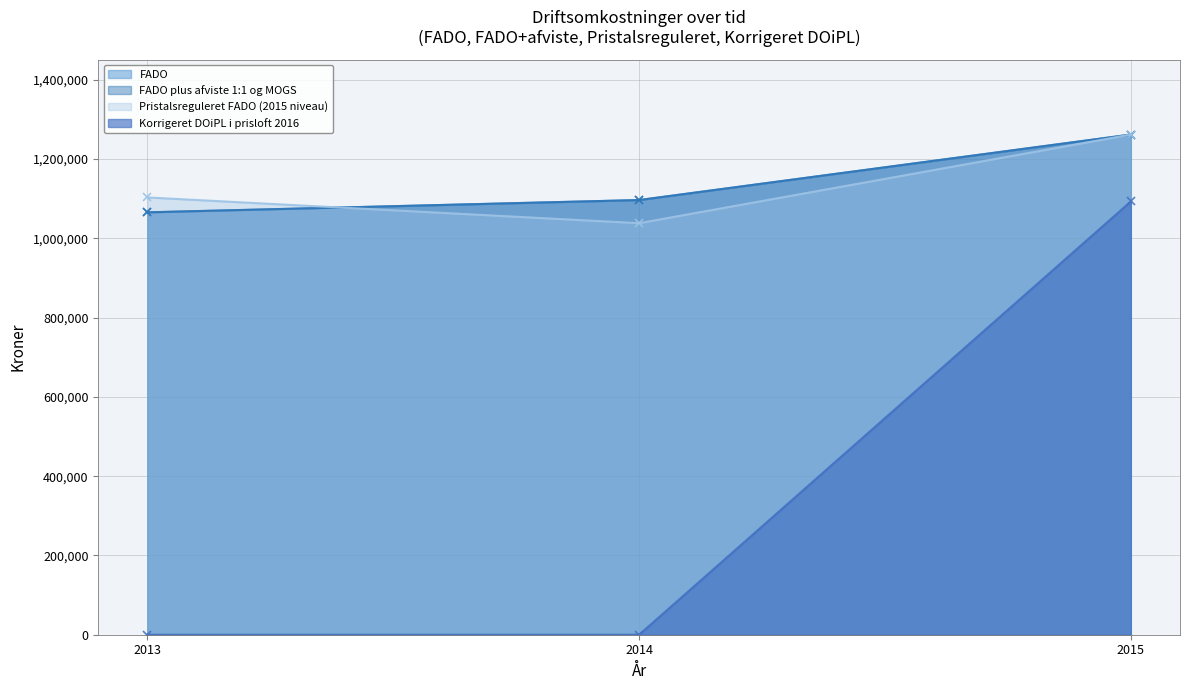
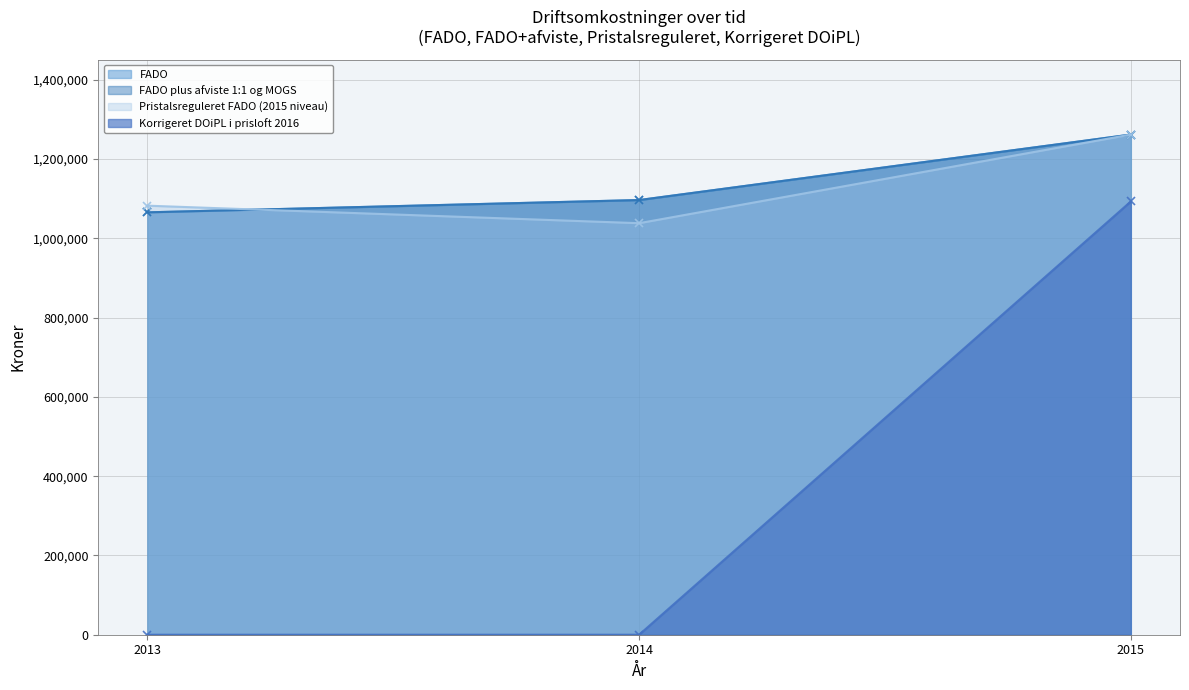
Pristalsreguleret FADO (2015 niveau), 2013: 1,100,000 -> 1,080,000
